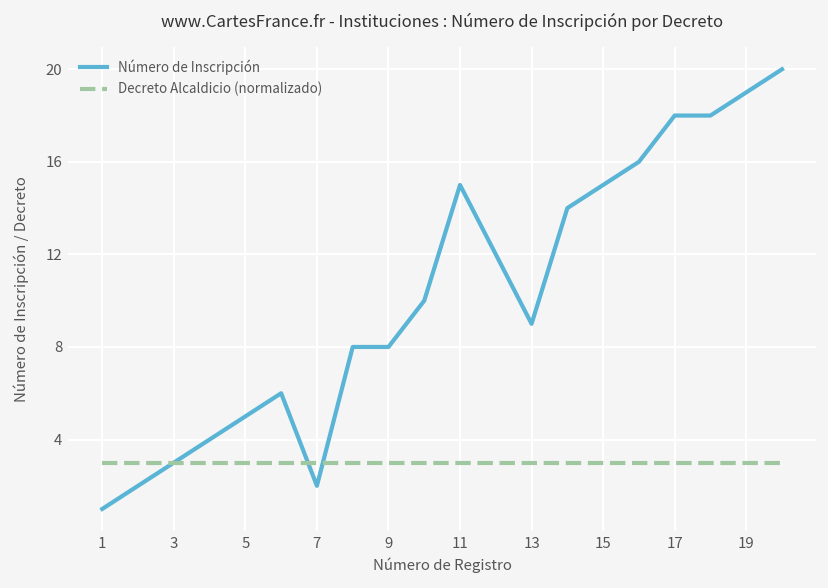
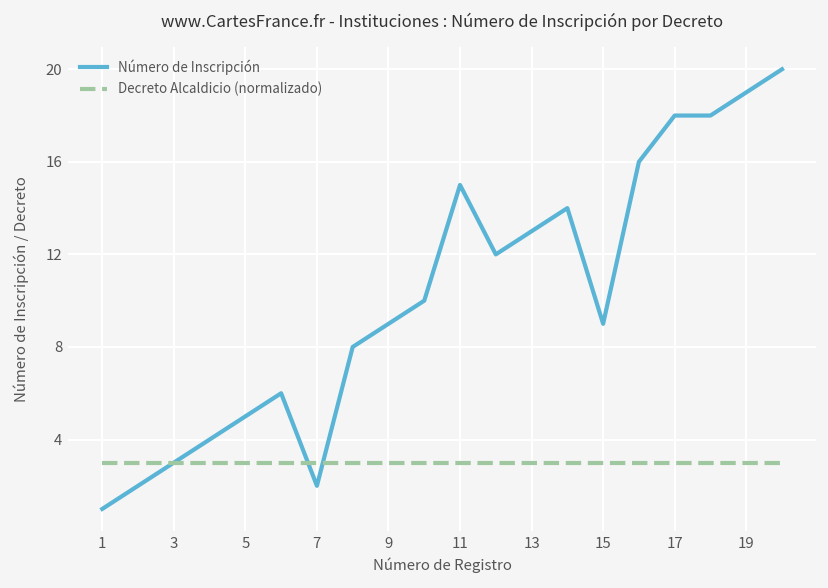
Número de Inscripción, 9: 8 -> 9
Número de Inscripción, 13: 9 -> 13
Número de Inscripción, 15: 15 -> 9
